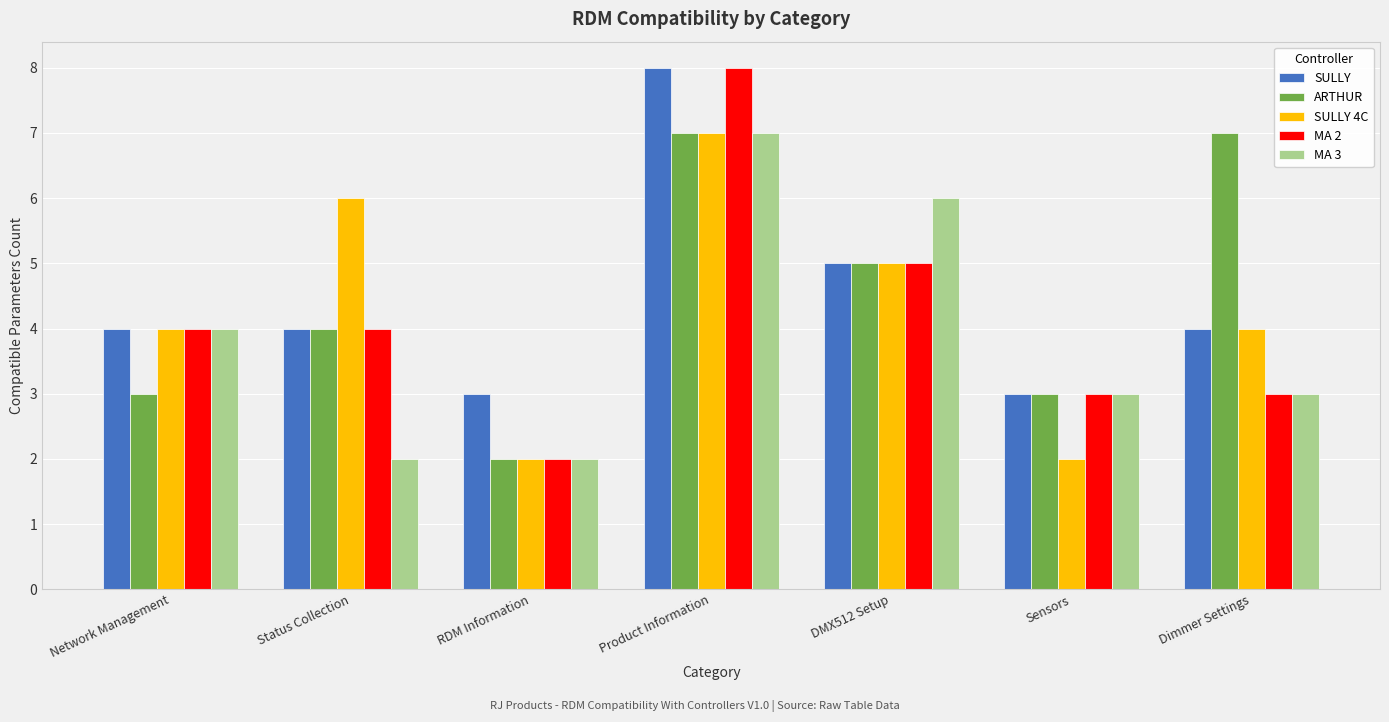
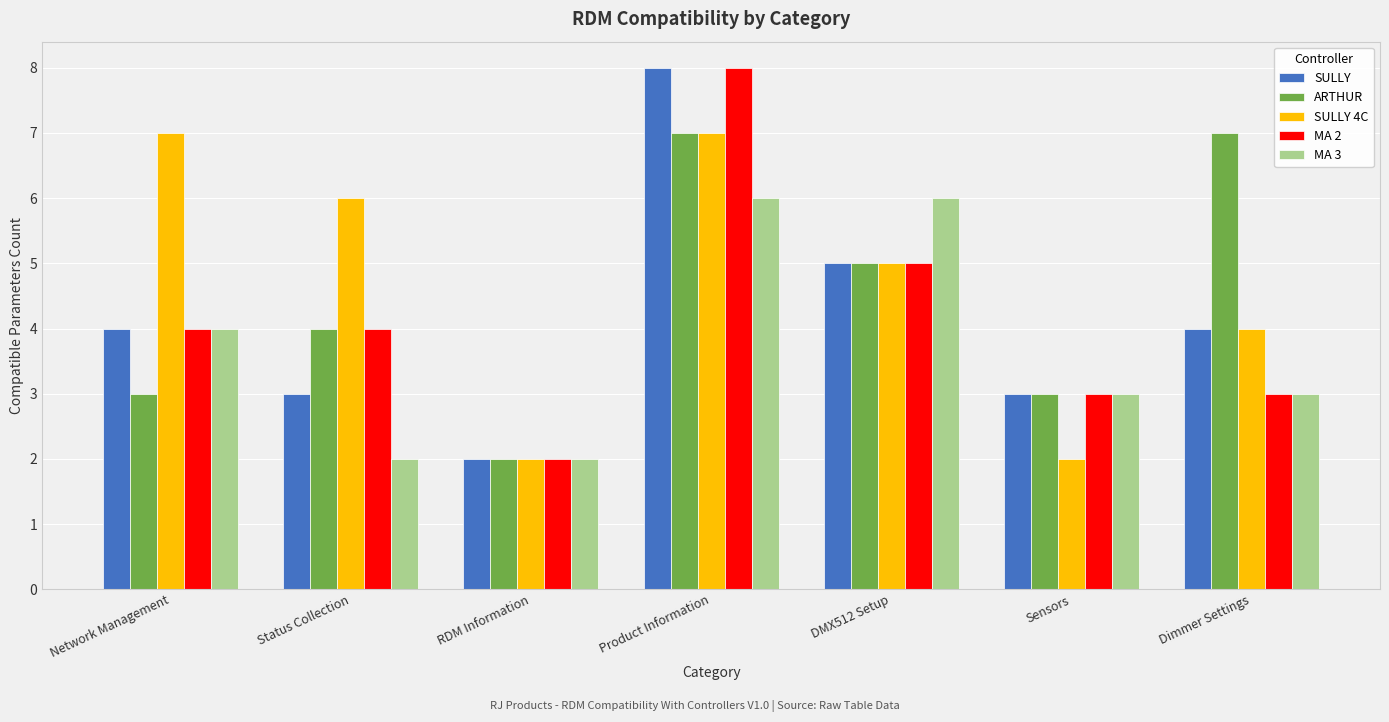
SULLY 4C, Network Management: 4 -> 7
SULLY, Status Collection: 4 -> 3
SULLY, RDM Information: 3 -> 2
MA 3, Product Information: 7 -> 6
